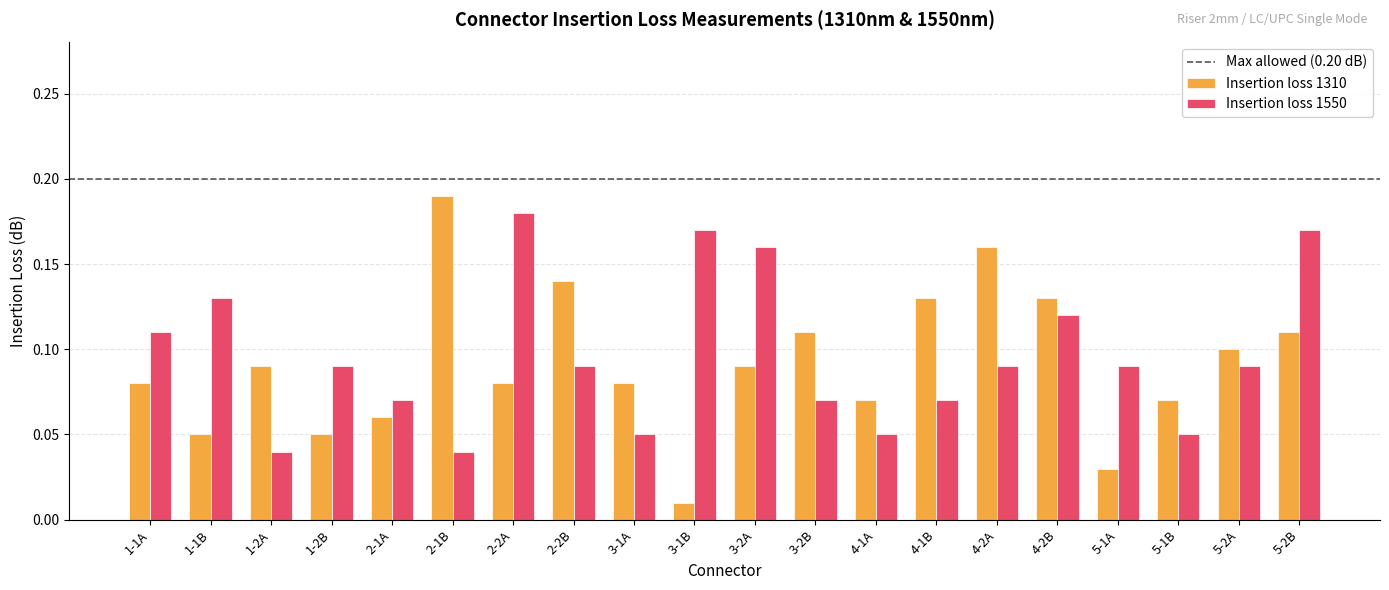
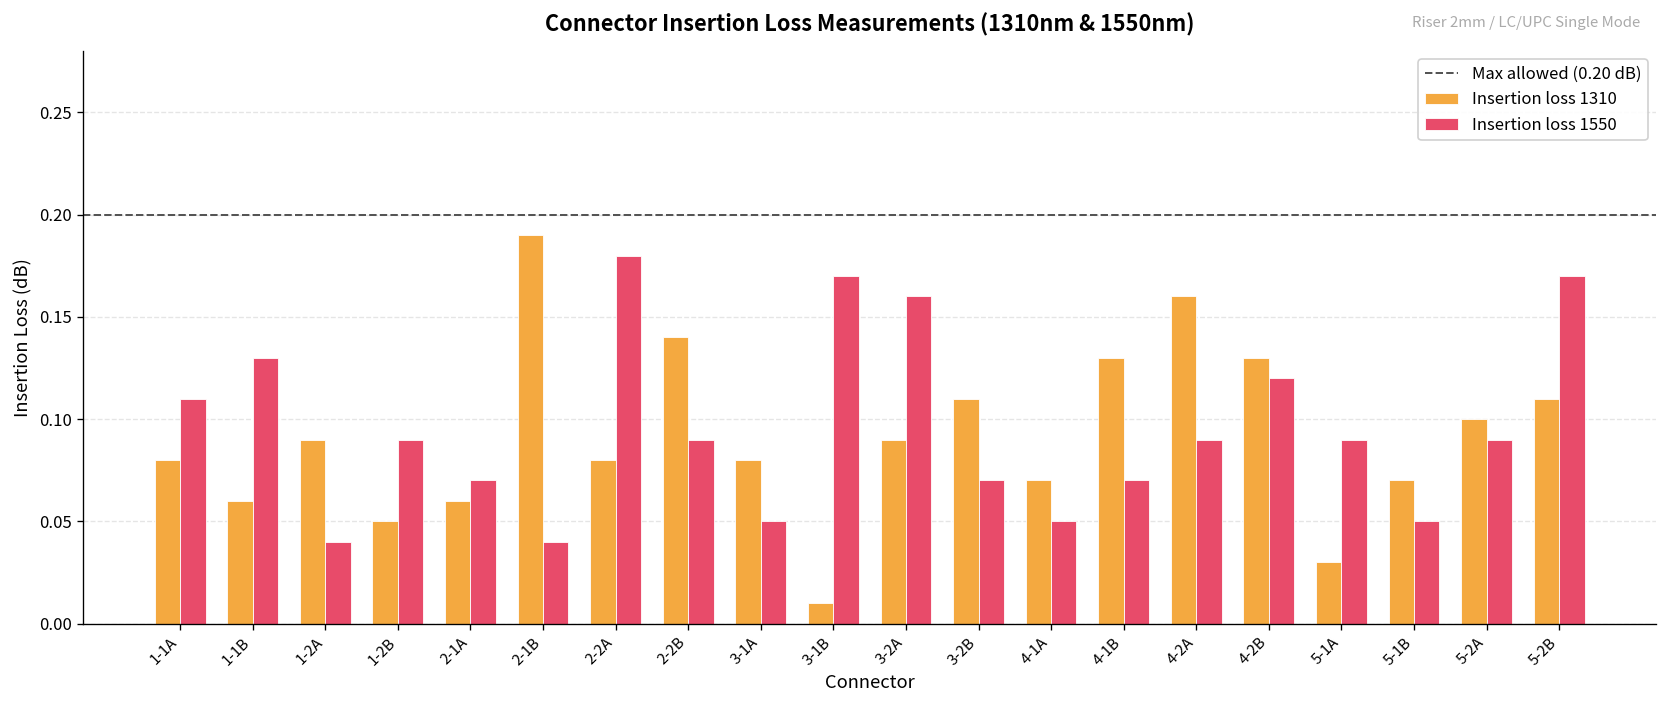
Insertion loss 1310, 1-1B: 0.05 -> 0.06
